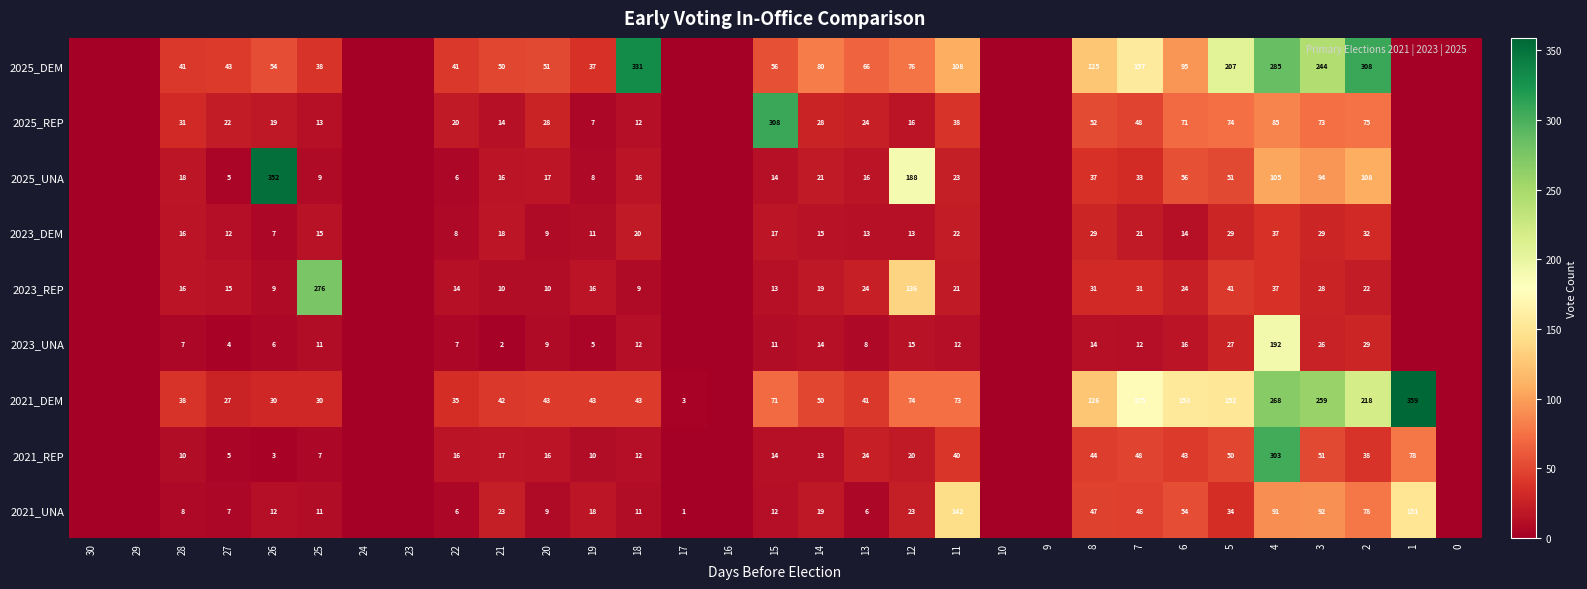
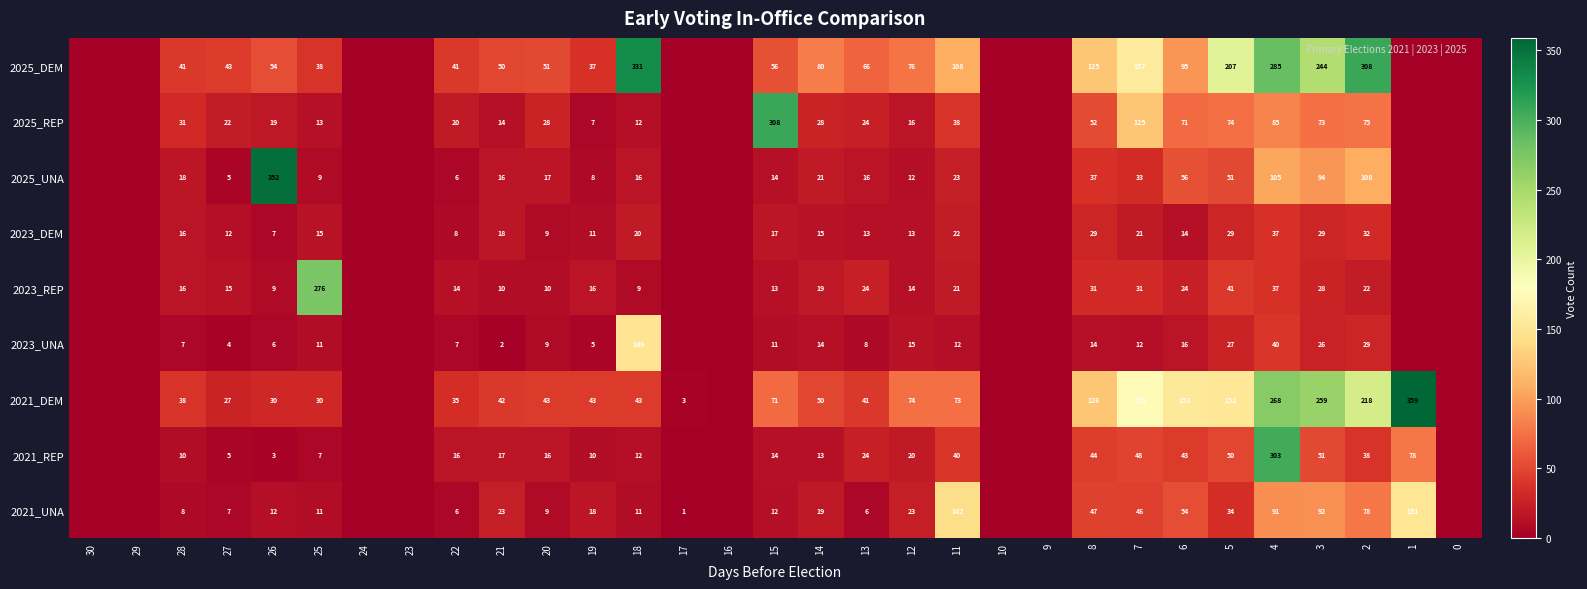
2025_REP, 7: 48 -> 125
2025_UNA, 12: 188 -> 12
2023_REP, 12: 136 -> 14
2023_UNA, 18: 12 -> 149
2023_UNA, 4: 192 -> 40
